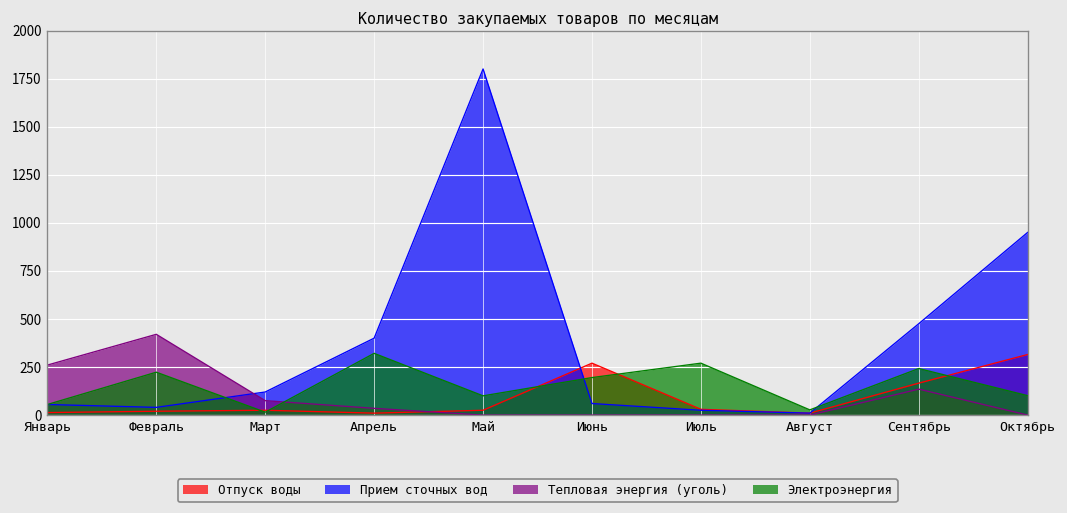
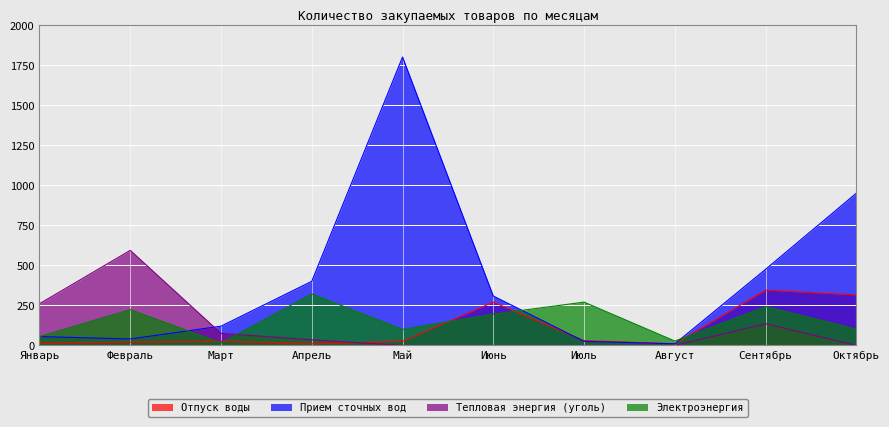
Тепловая энергия (уголь), Февраль: 420 -> 590
Прием сточных вод, Июнь: 60 -> 310
Отпуск воды, Сентябрь: 170 -> 350
